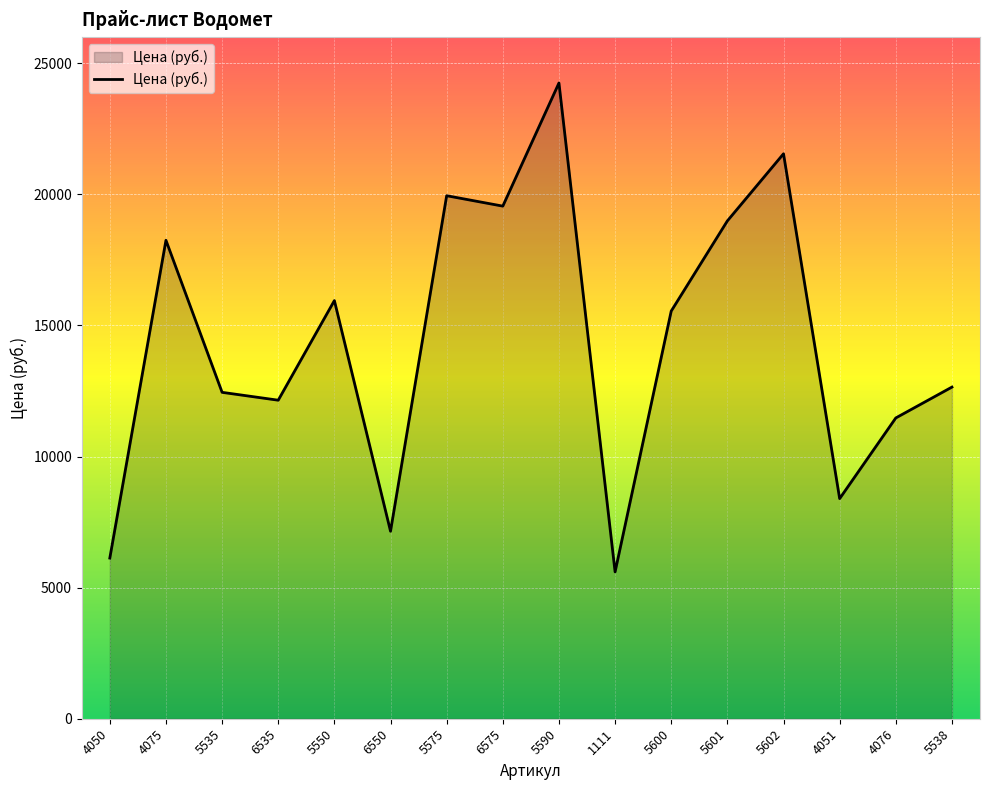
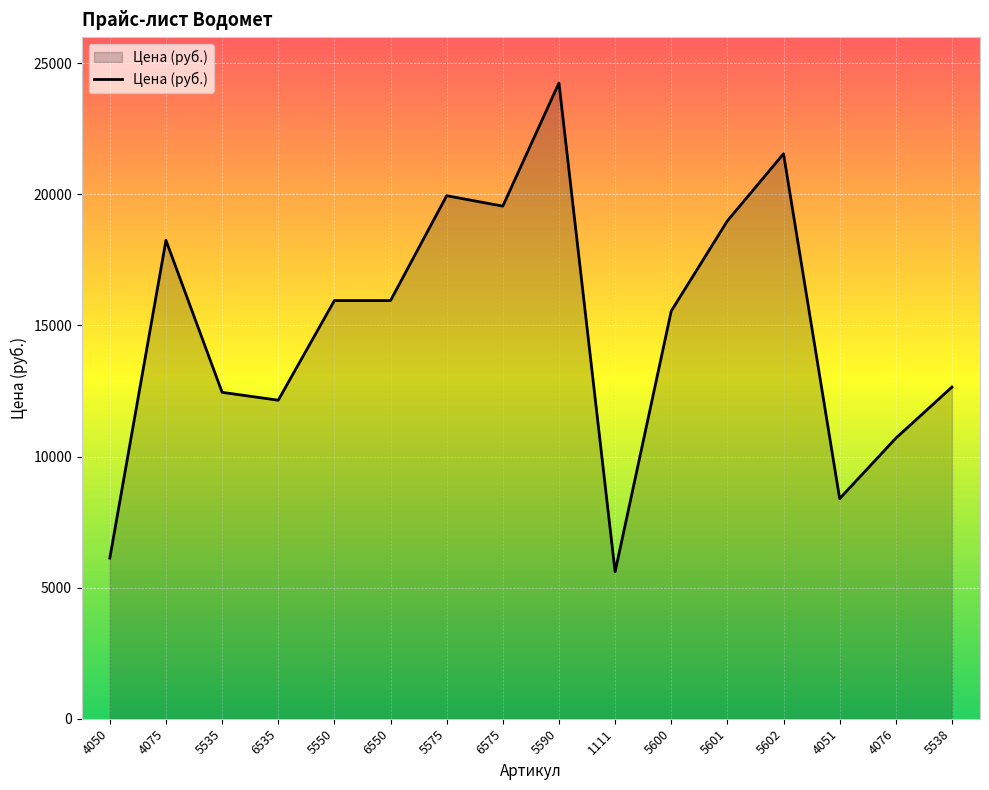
6550: 7200 -> 16000
4076: 11500 -> 10700
